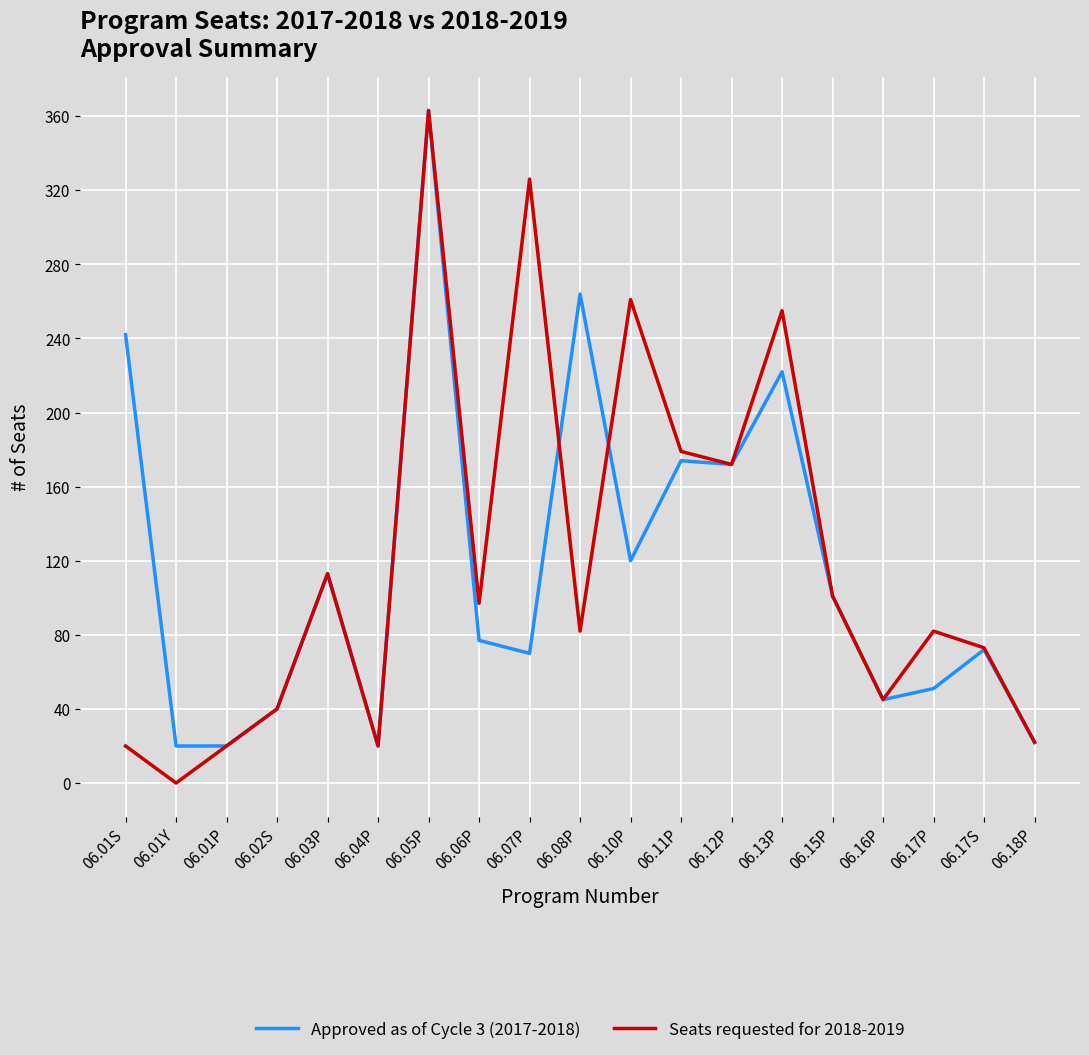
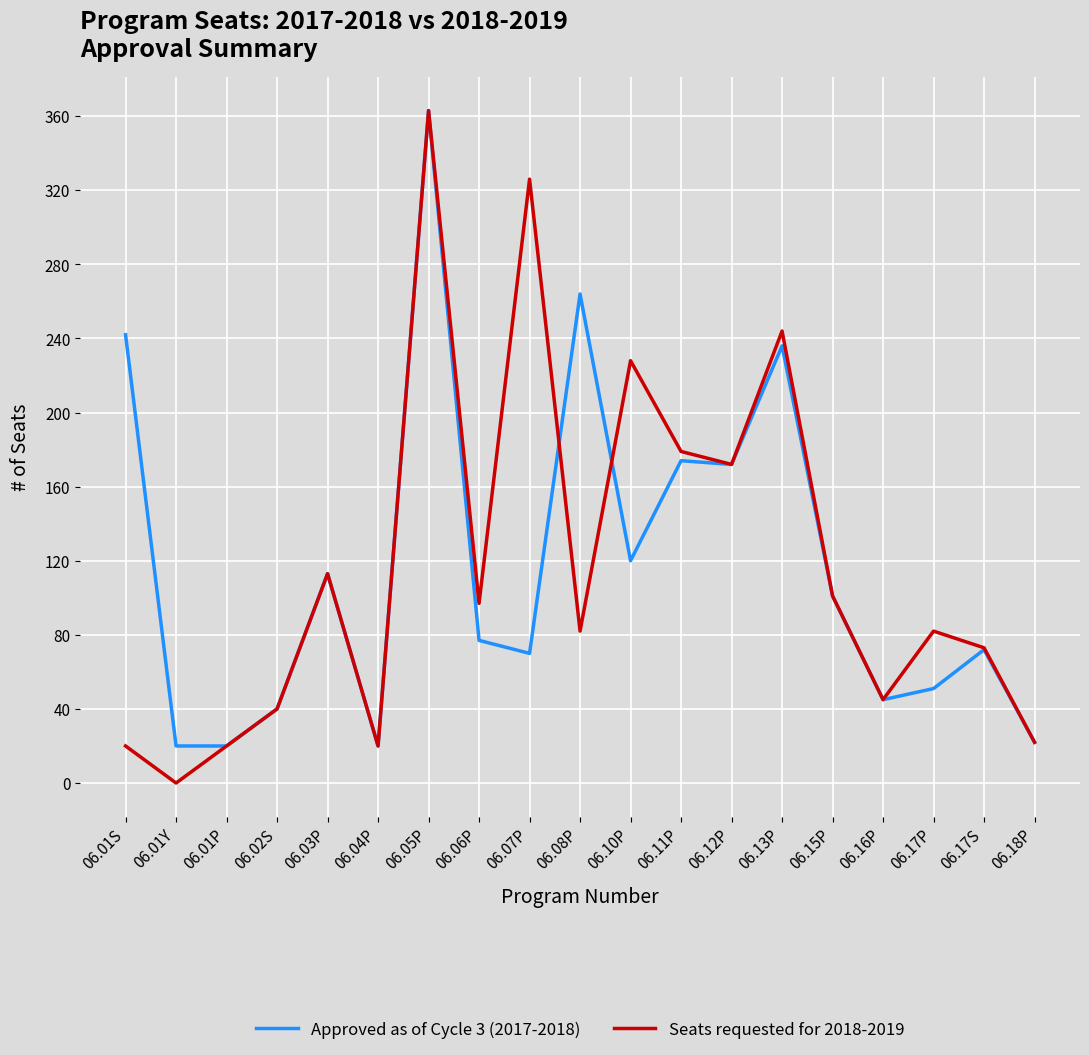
Seats requested for 2018-2019, 06.10P: 261 -> 228
Approved as of Cycle 3 (2017-2018), 06.13P: 222 -> 236
Seats requested for 2018-2019, 06.13P: 255 -> 244
